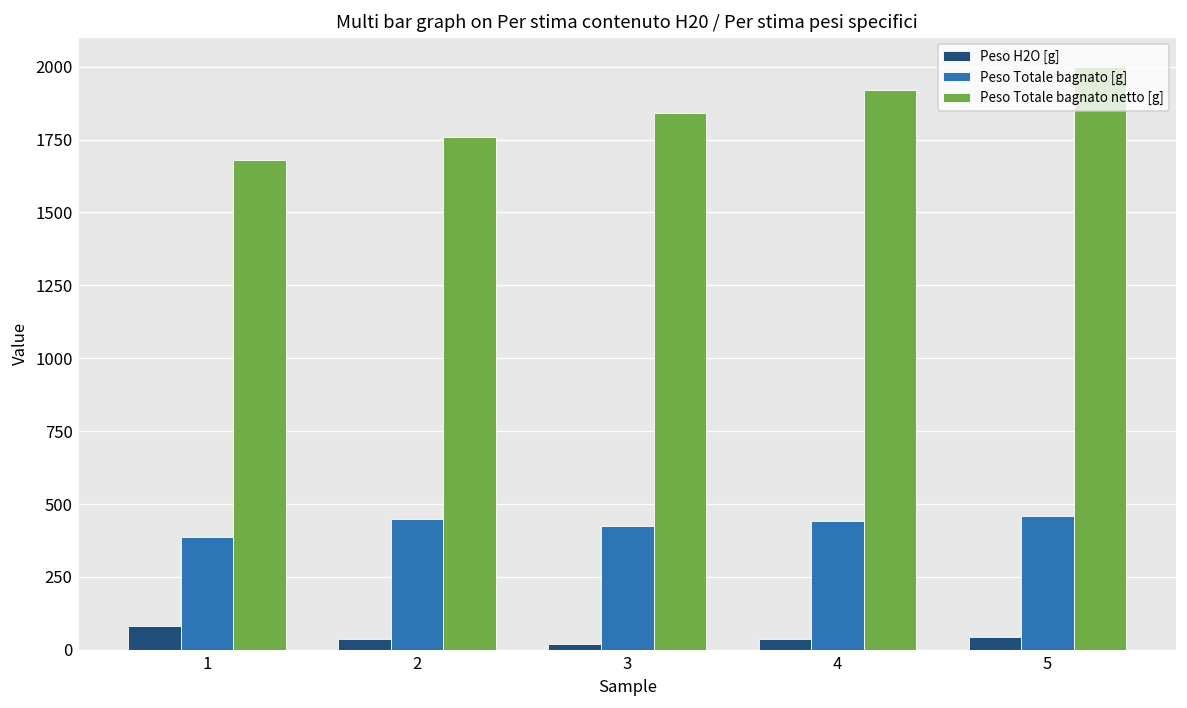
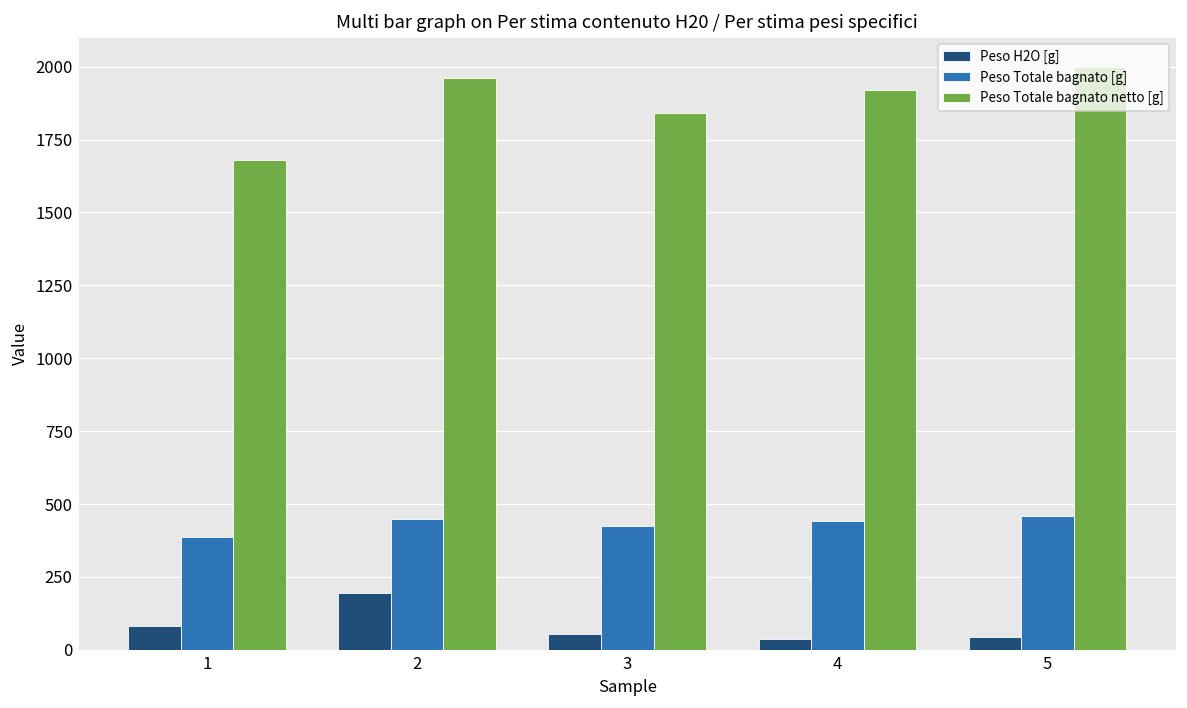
Peso H2O [g], 2: 40 -> 200
Peso Totale bagnato netto [g], 2: 1760 -> 1960
Peso H2O [g], 3: 20 -> 60
